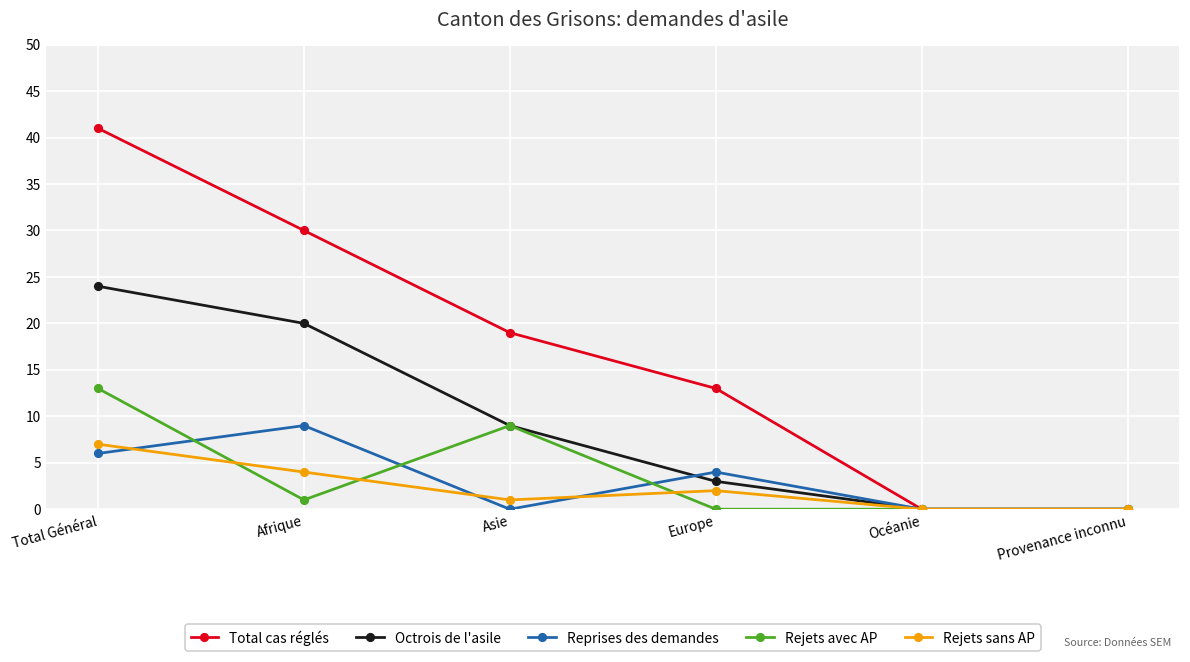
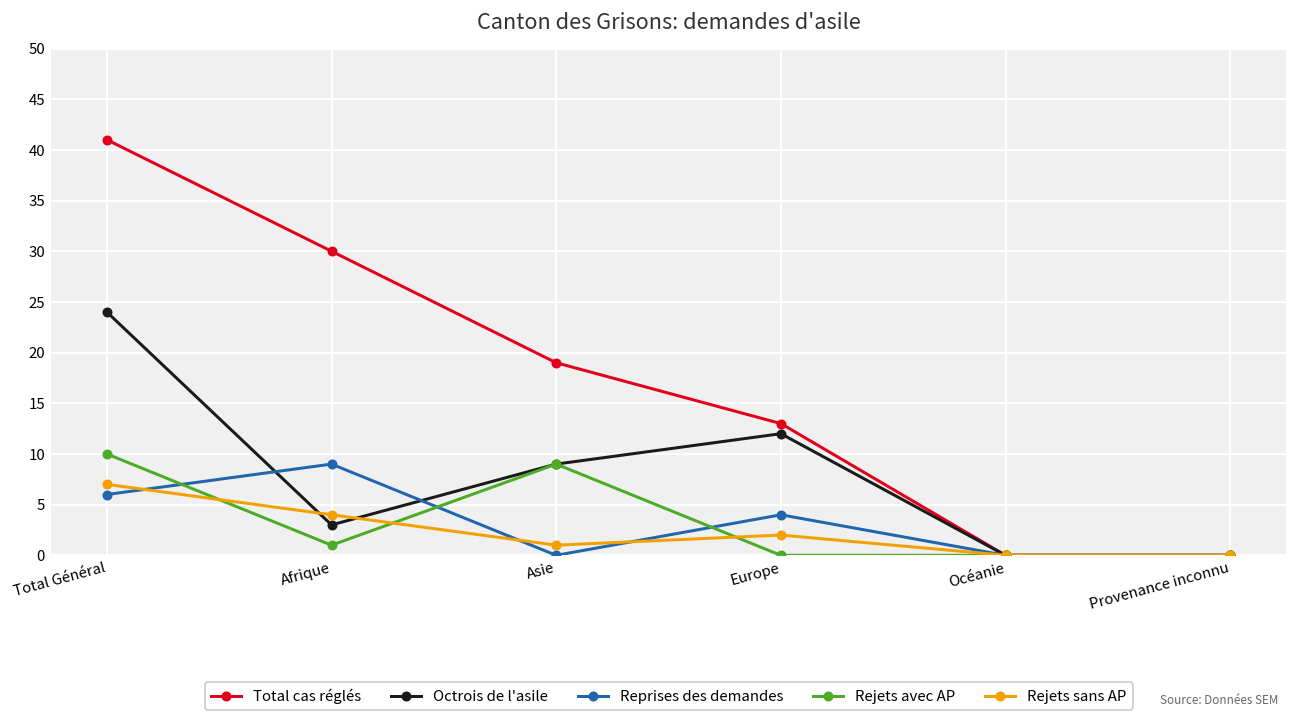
Rejets avec AP, Total Général: 13 -> 10
Octrois de l'asile, Afrique: 20 -> 3
Octrois de l'asile, Europe: 3 -> 12
